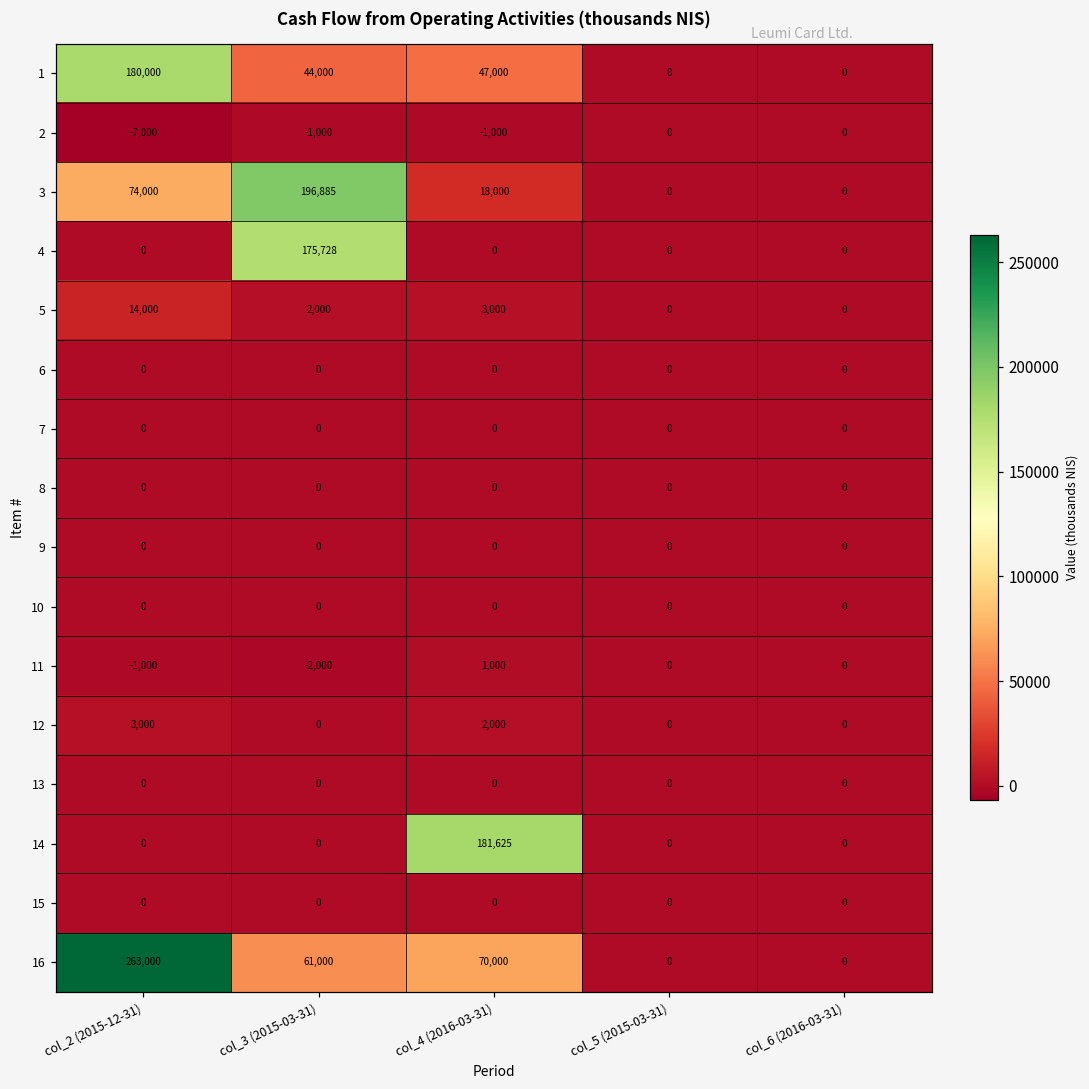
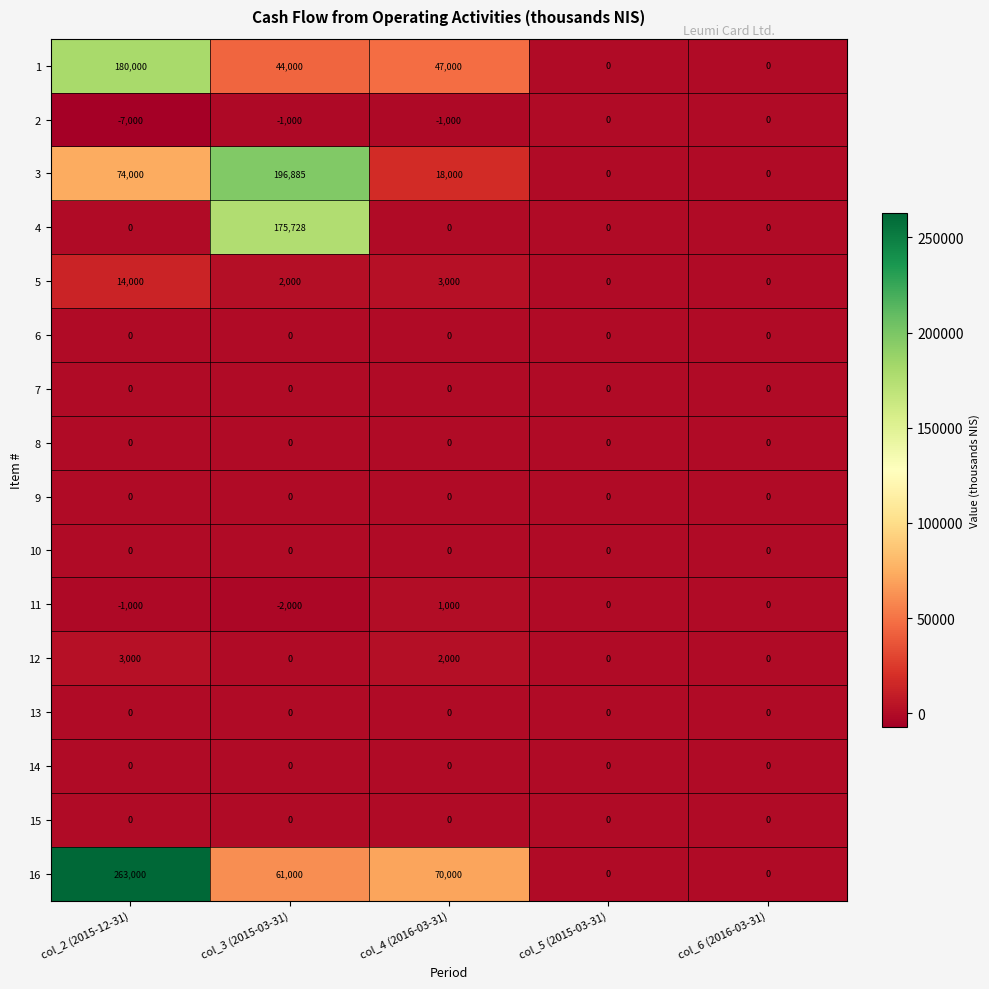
14, col_4 (2016-03-31): 181,625 -> 0
